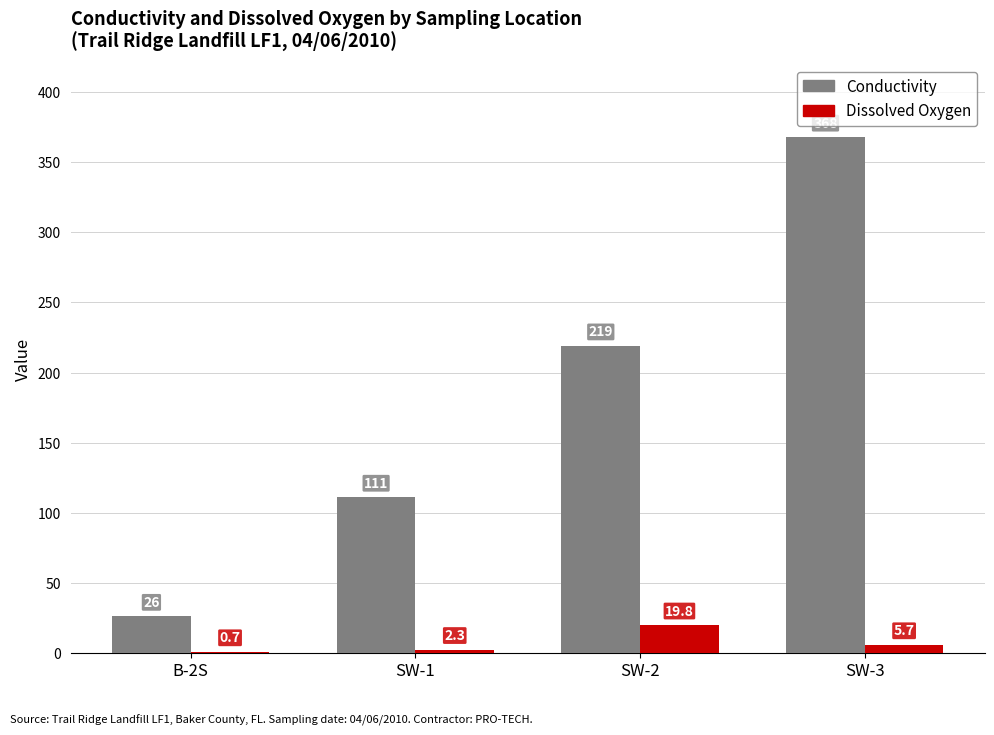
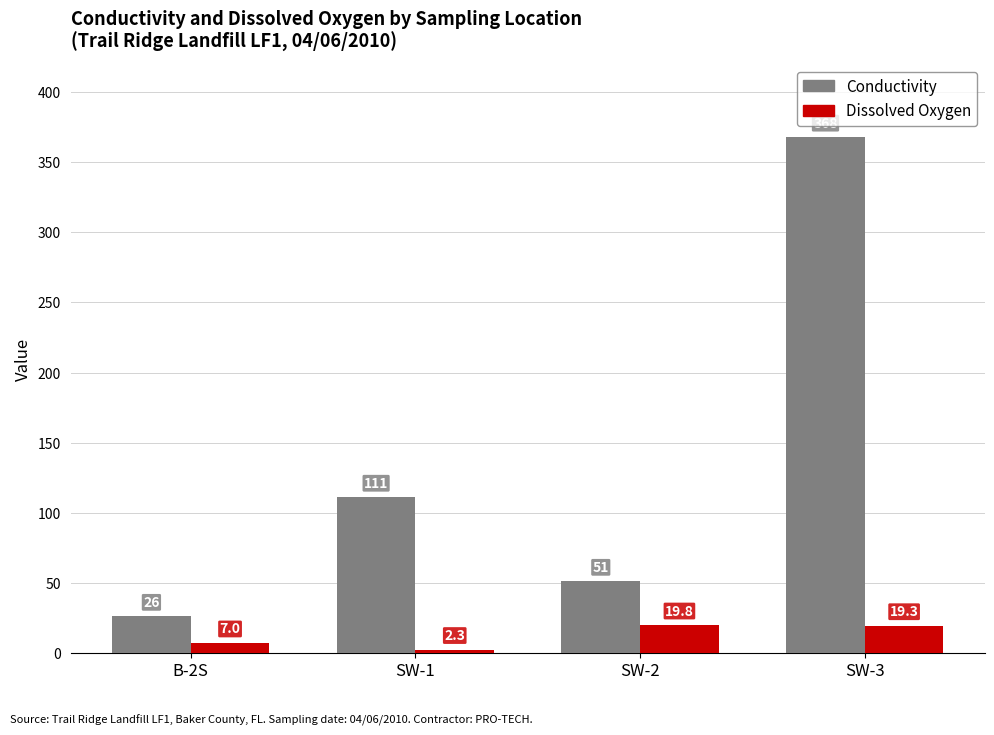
Dissolved Oxygen, B-2S: 0.7 -> 7.0
Conductivity, SW-2: 219 -> 51
Dissolved Oxygen, SW-3: 5.7 -> 19.3
